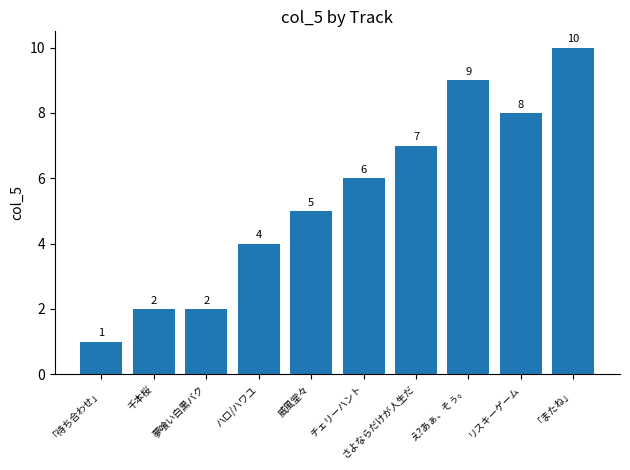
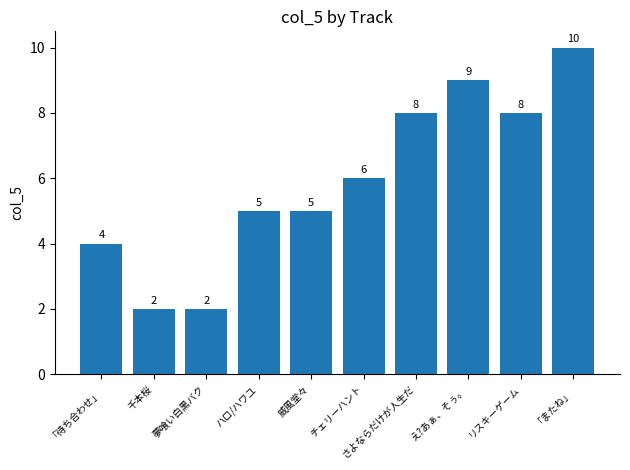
「待ち合わせ」: 1 -> 4
ハロ/ハワユ: 4 -> 5
さよならだけが人生だ: 7 -> 8
